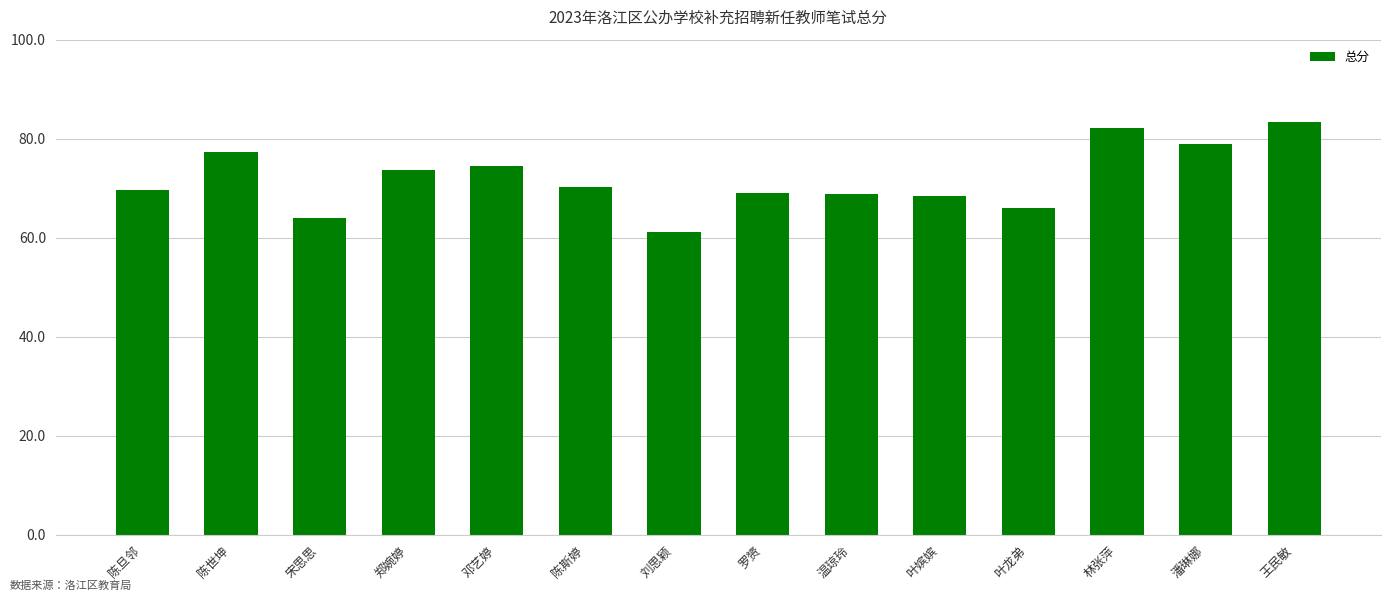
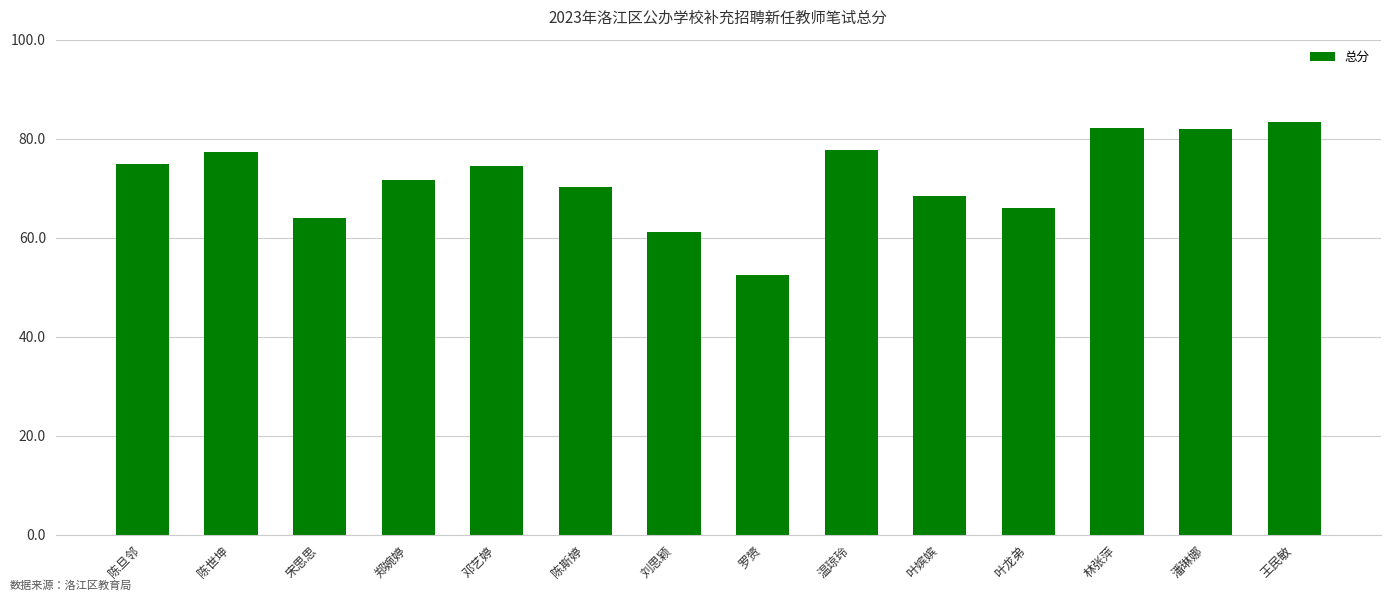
陈旦邻: 70 -> 75
郑婉婷: 74 -> 72
罗赟: 69 -> 53
温琼玲: 69 -> 78
潘琳娜: 79 -> 82
